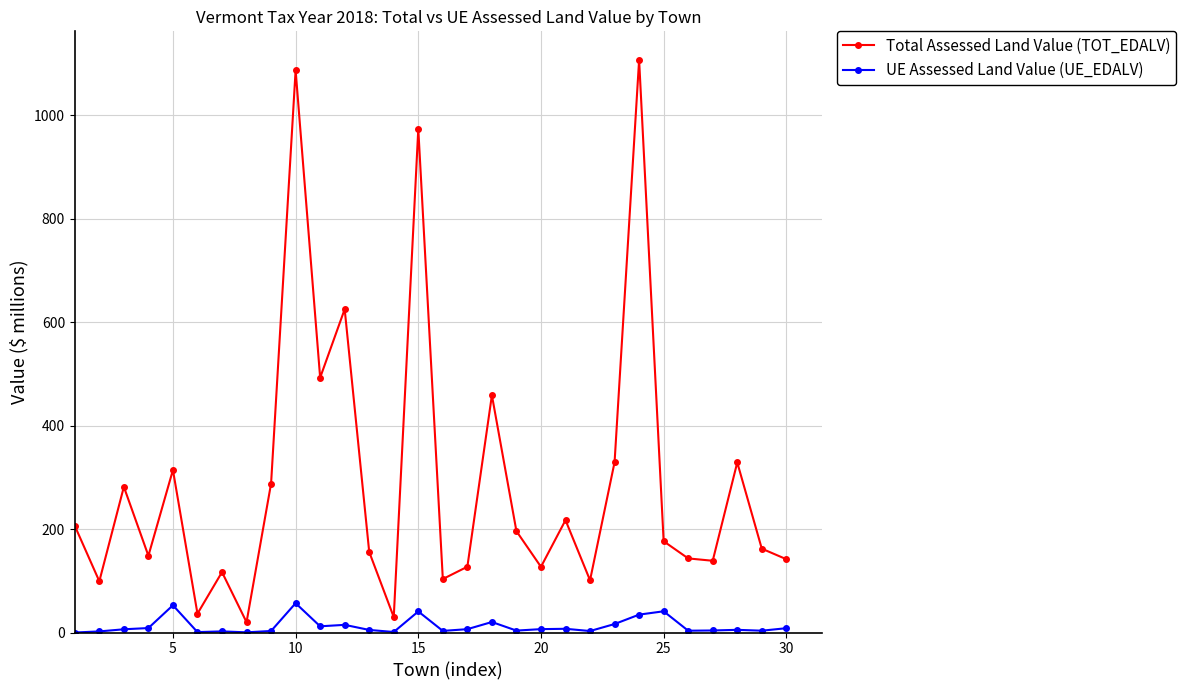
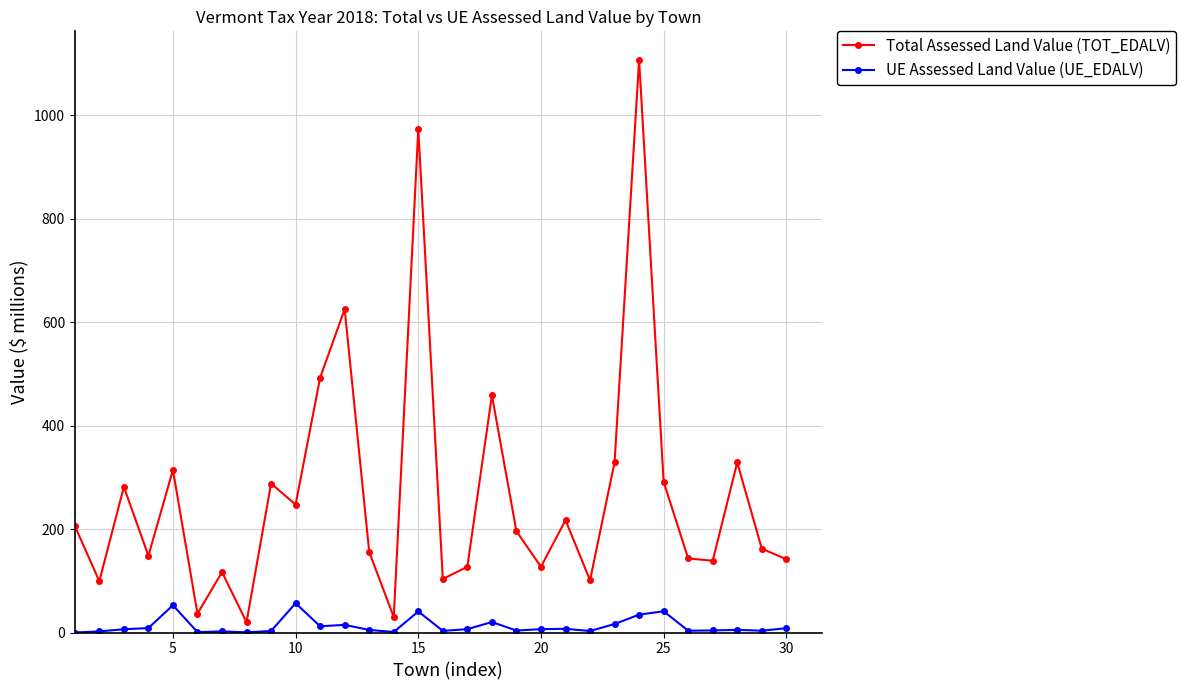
Total Assessed Land Value (TOT_EDALV), 10: 1090 -> 250
Total Assessed Land Value (TOT_EDALV), 25: 180 -> 290
